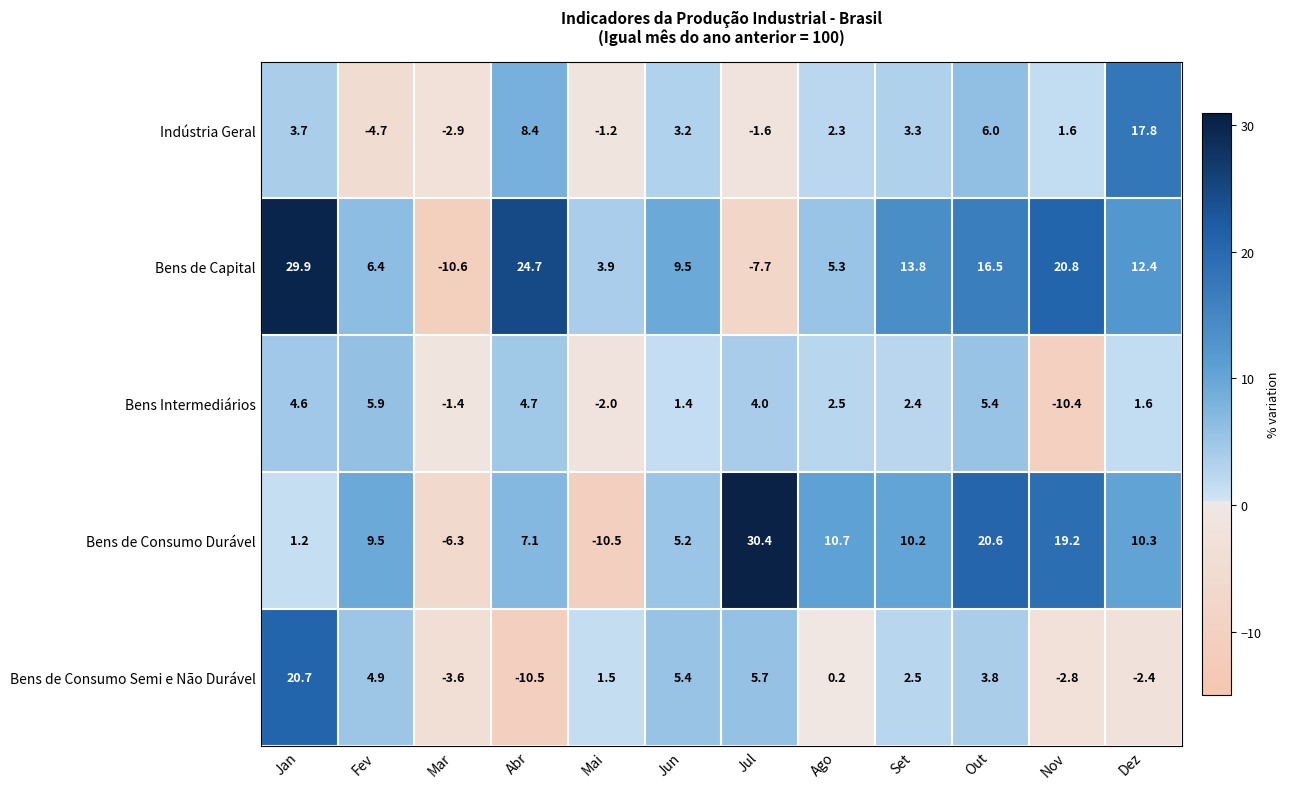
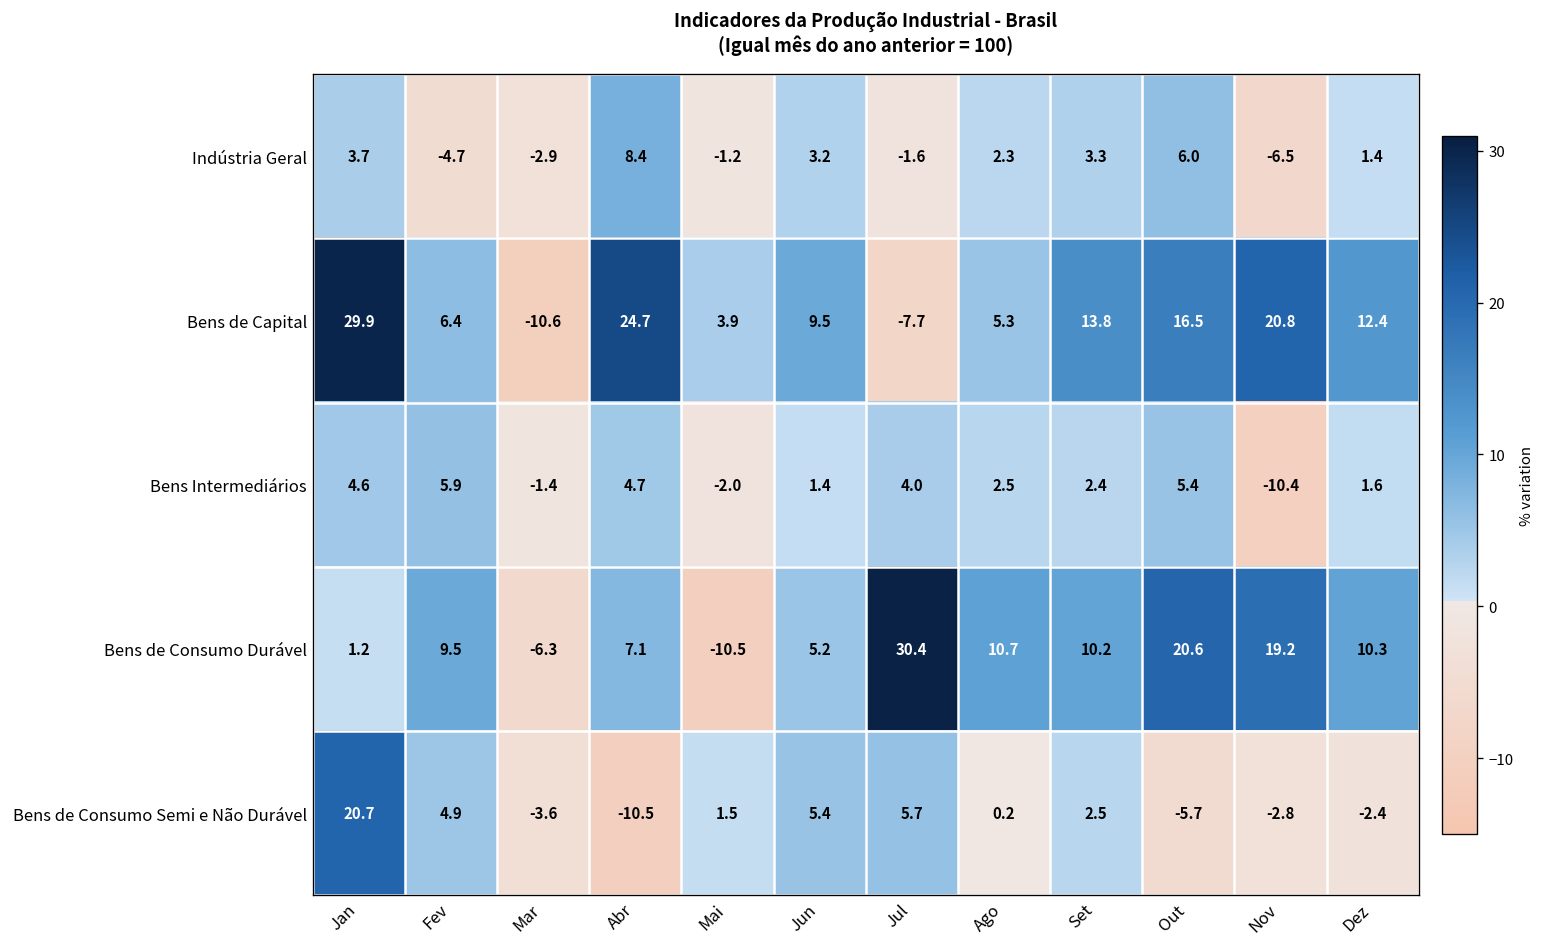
Indústria Geral, Nov: 1.6 -> -6.5
Indústria Geral, Dez: 17.8 -> 1.4
Bens de Consumo Semi e Não Durável, Out: 3.8 -> -5.7
